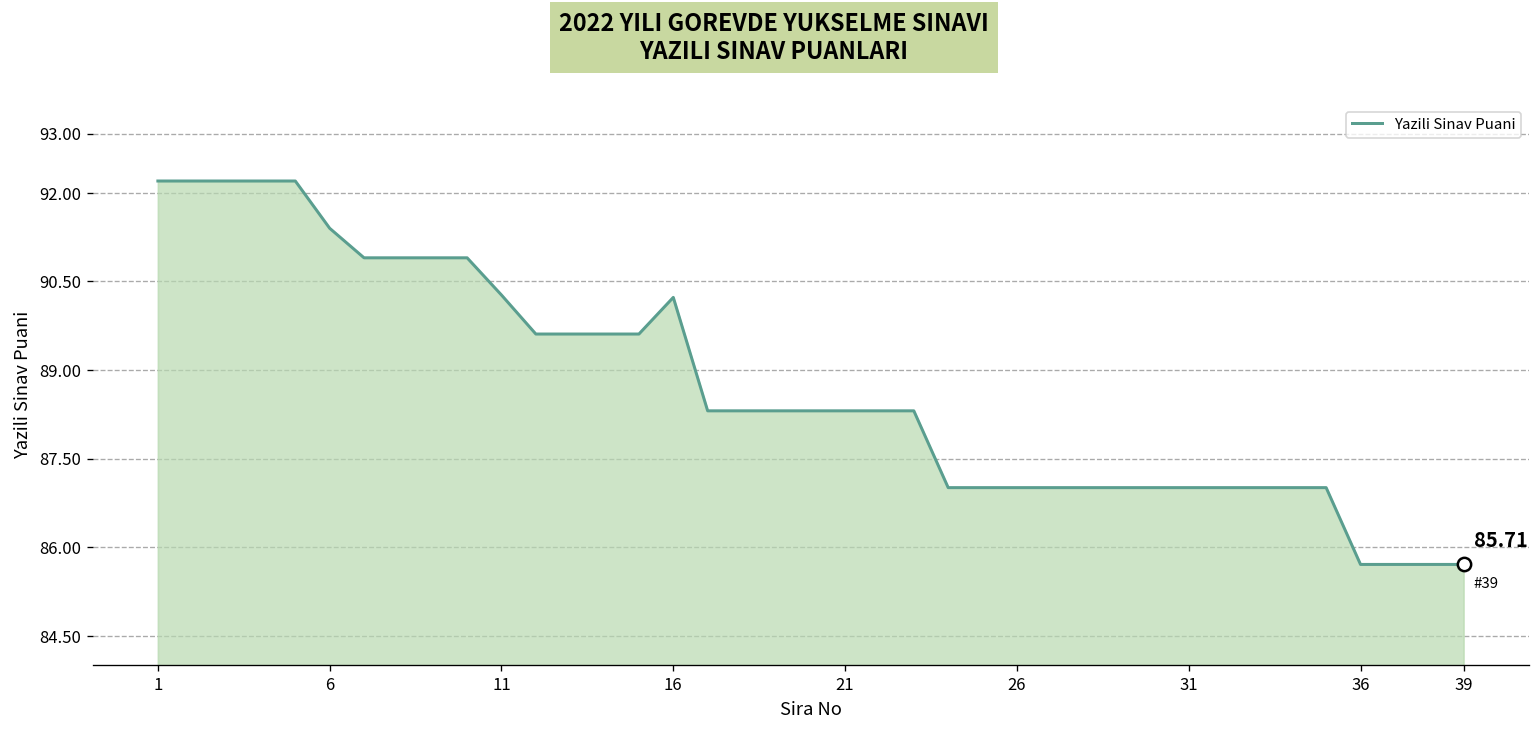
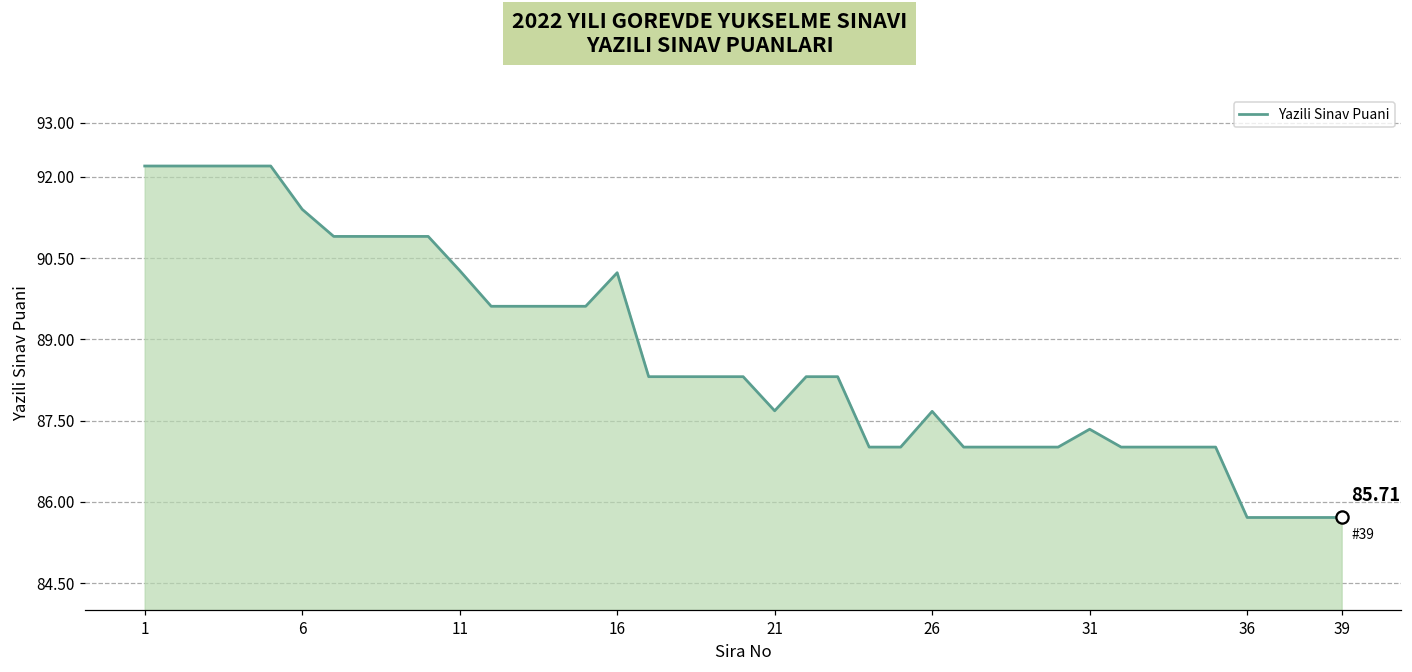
Yazili Sinav Puani, 21: 88.3 -> 87.7
Yazili Sinav Puani, 26: 87.0 -> 87.7
Yazili Sinav Puani, 31: 87.0 -> 87.3
